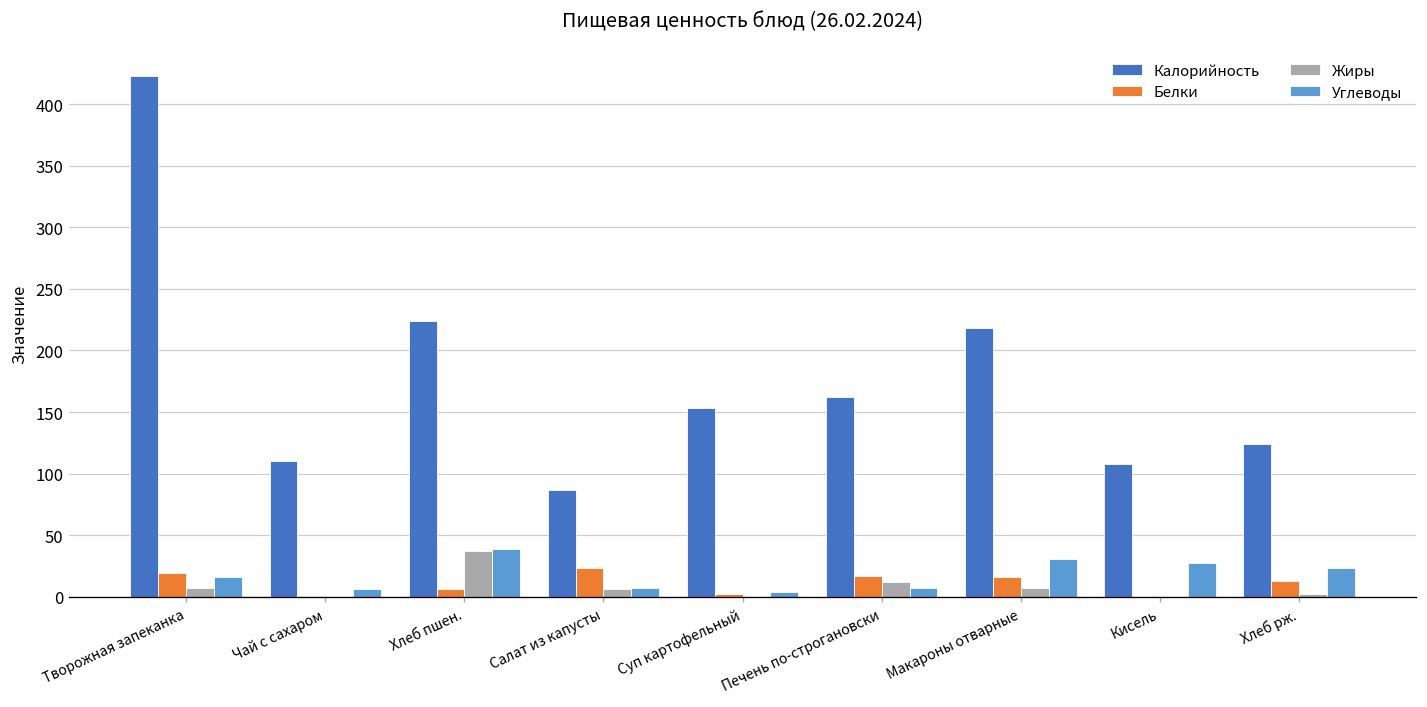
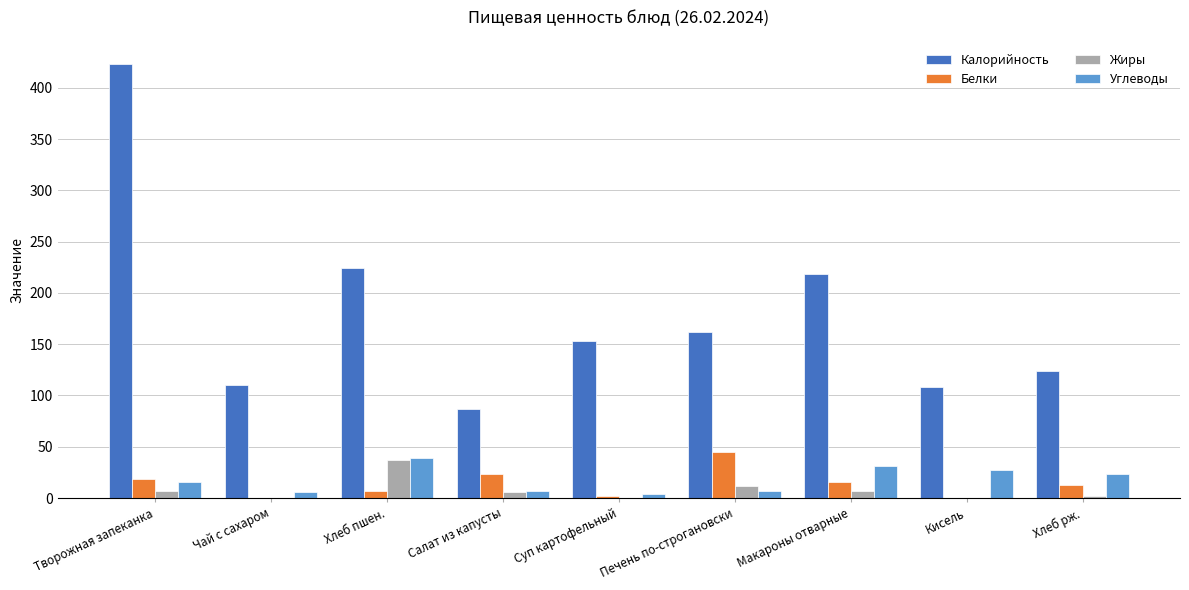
Белки, Печень по-строгановски: 17 -> 45
